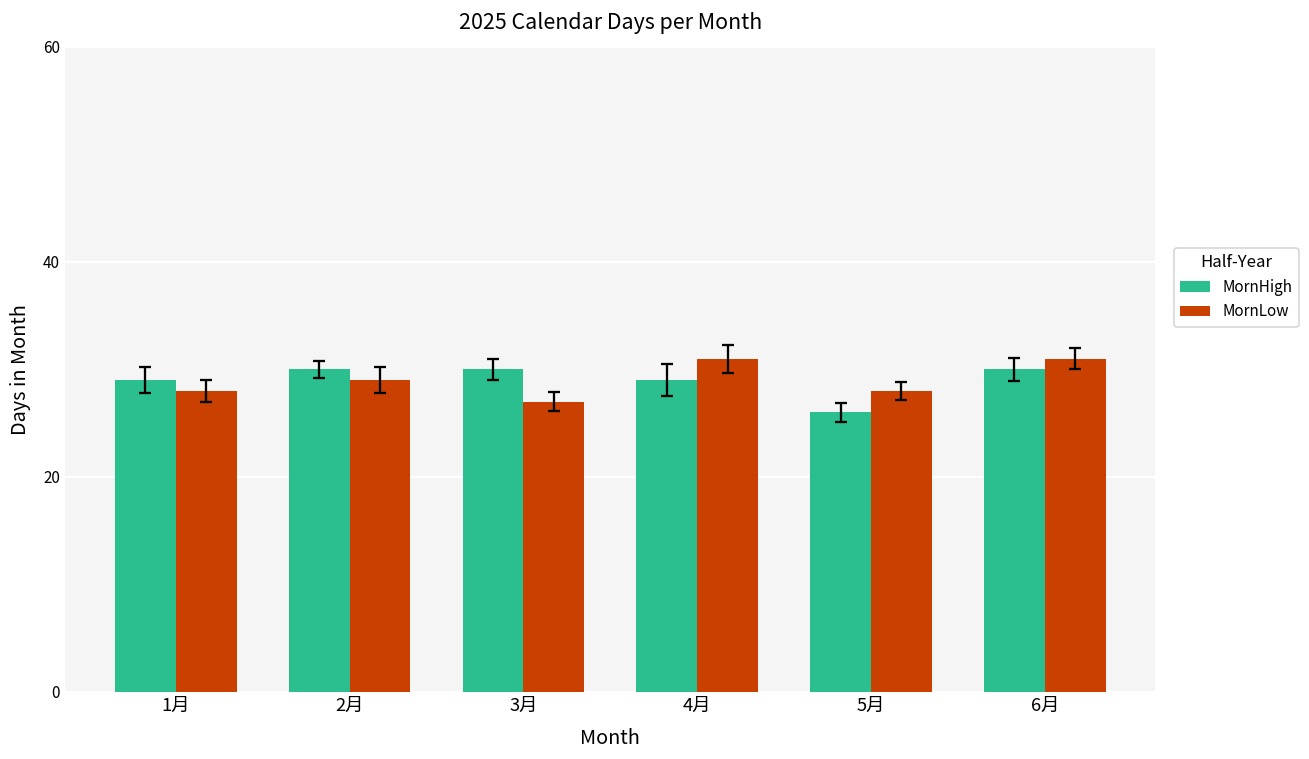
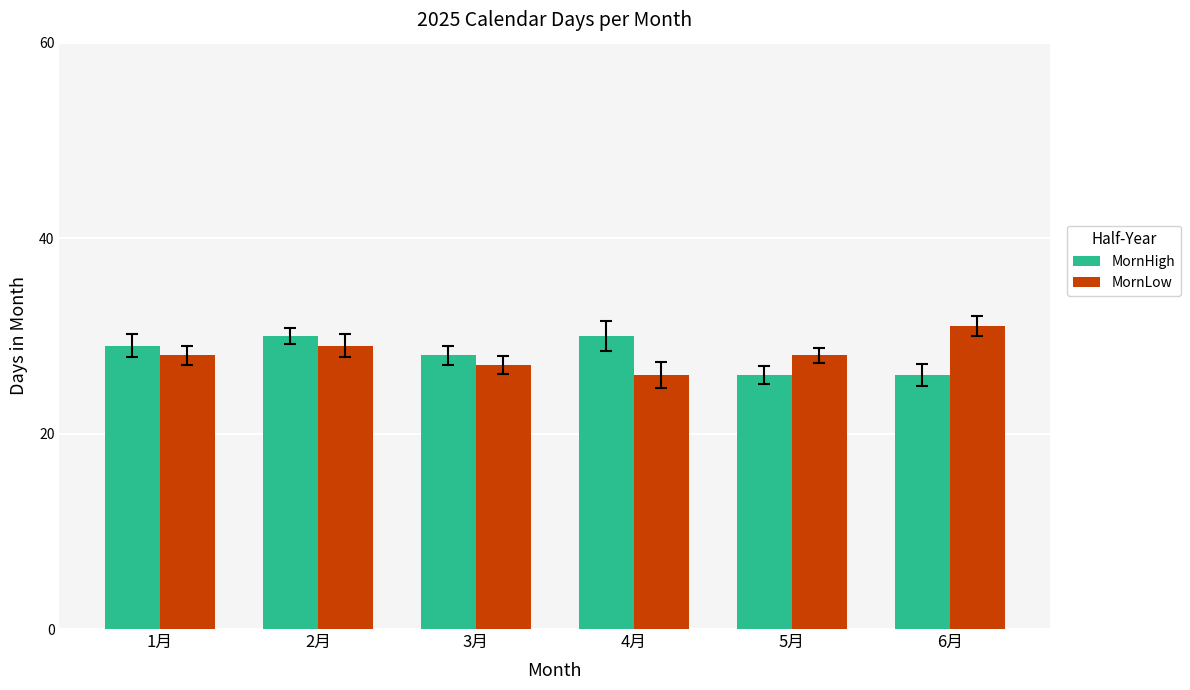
MornHigh, 3月: 30 -> 28
MornHigh, 4月: 29 -> 30
MornLow, 4月: 31 -> 26
MornHigh, 6月: 30 -> 26
